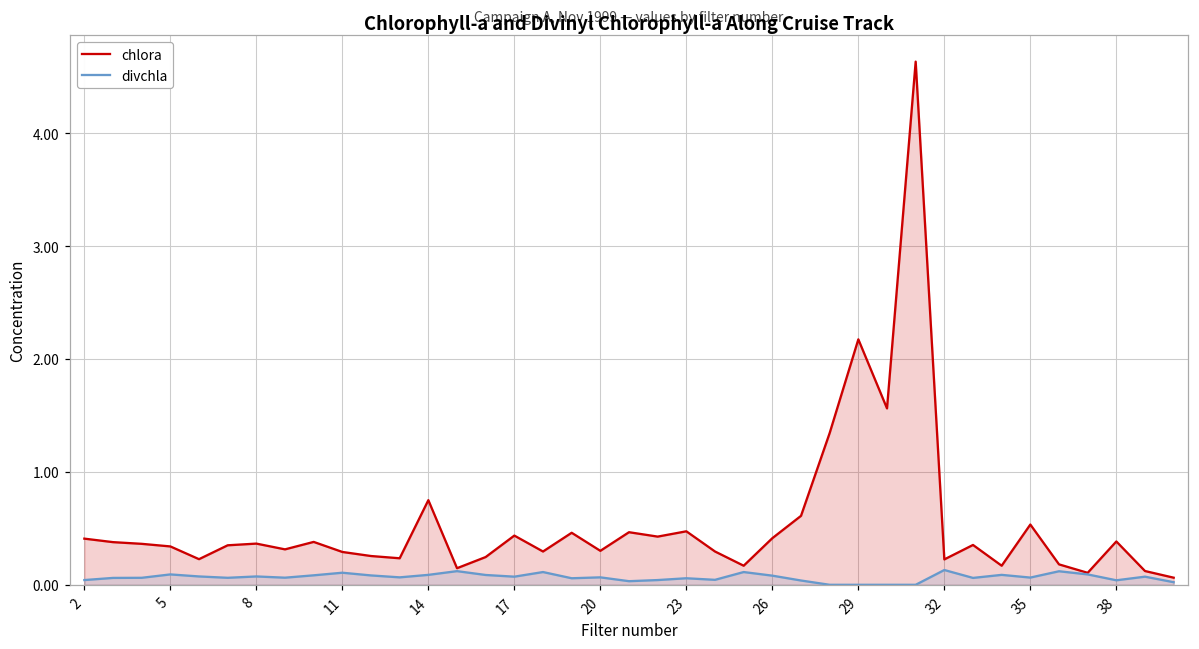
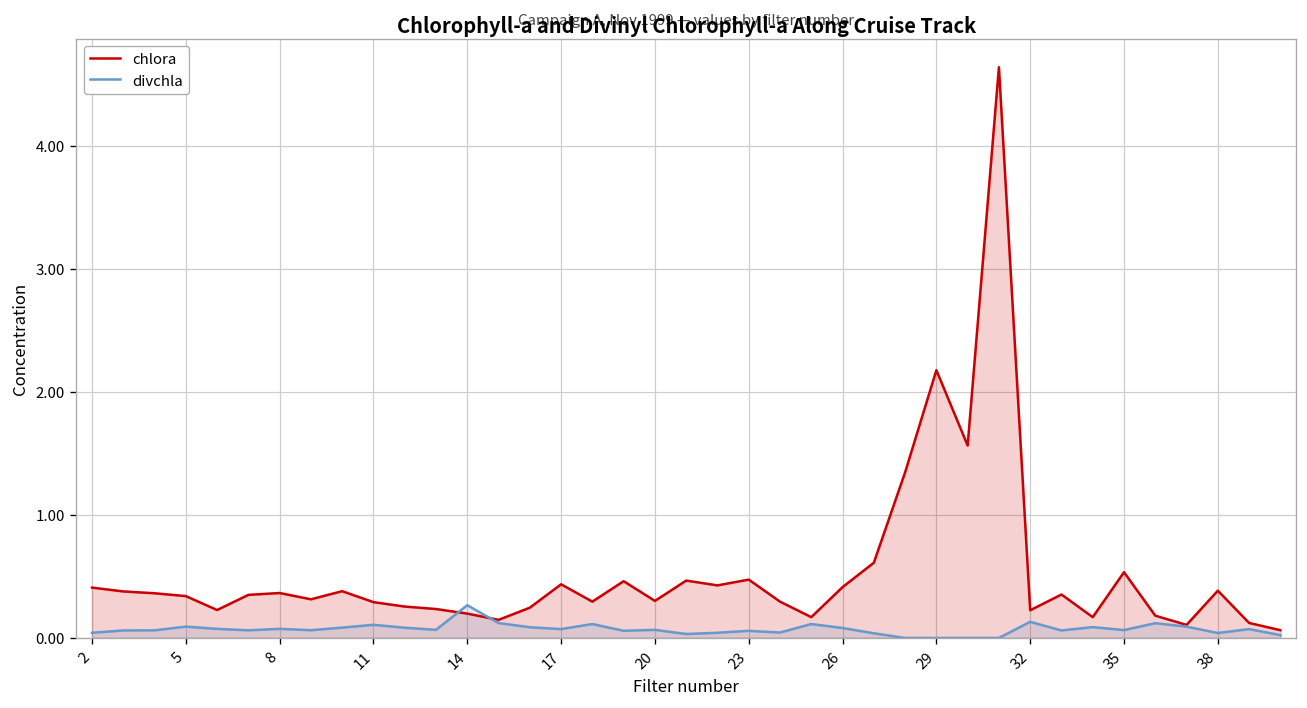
chlora, 14: 0.75 -> 0.20
divchla, 14: 0.09 -> 0.27
